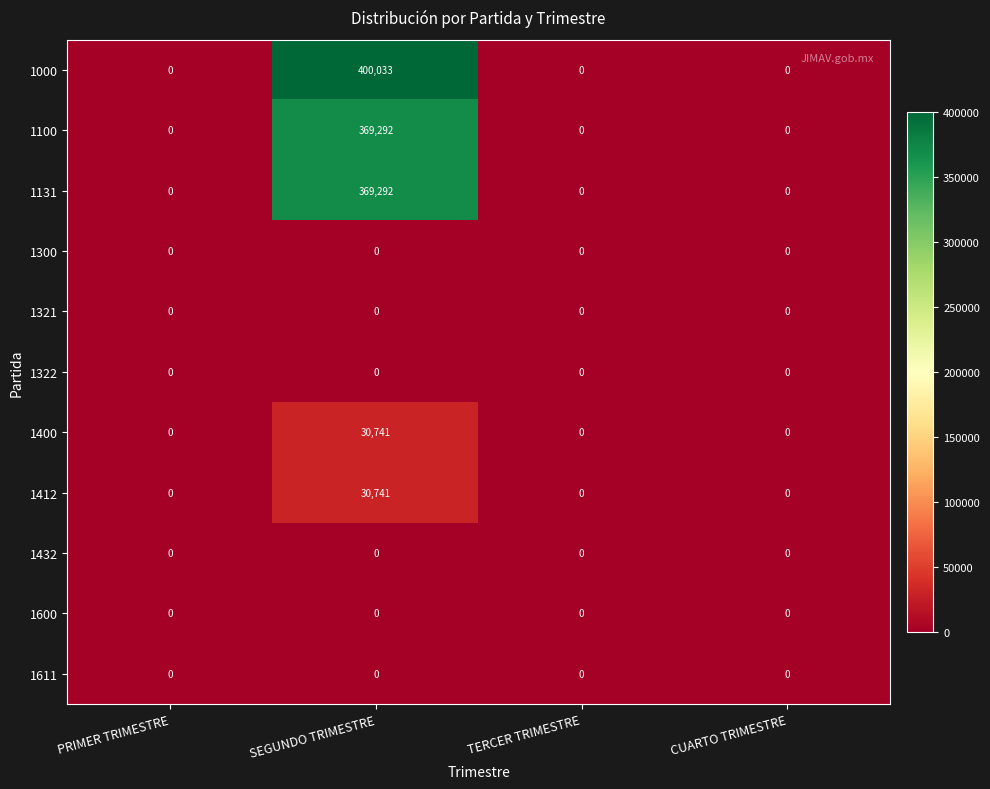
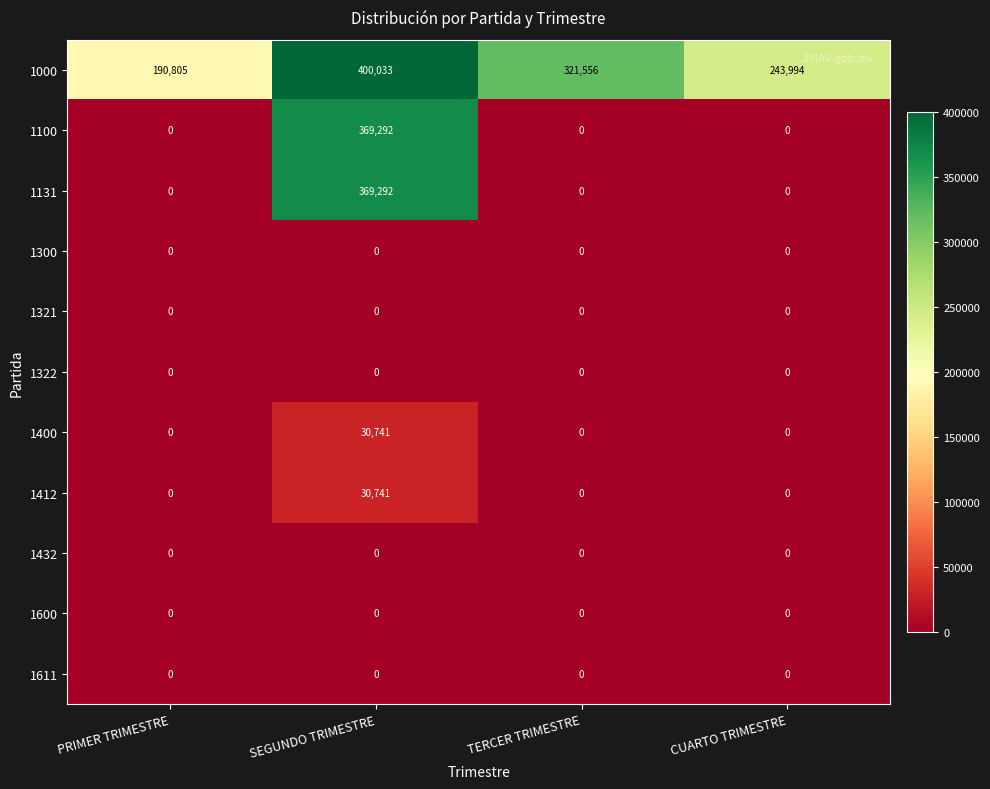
1000, PRIMER TRIMESTRE: 0 -> 190,805
1000, TERCER TRIMESTRE: 0 -> 321,556
1000, CUARTO TRIMESTRE: 0 -> 243,994
